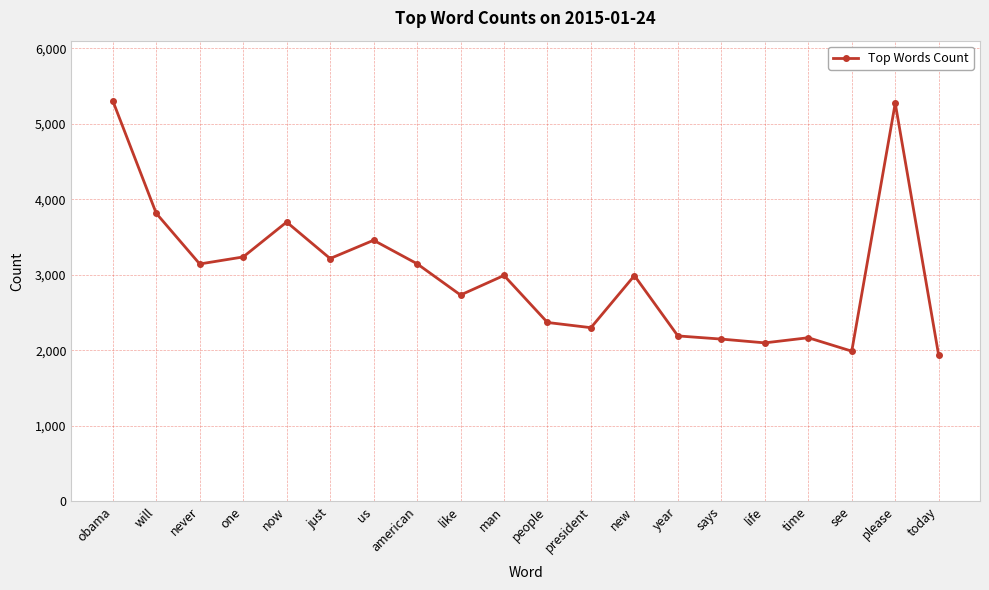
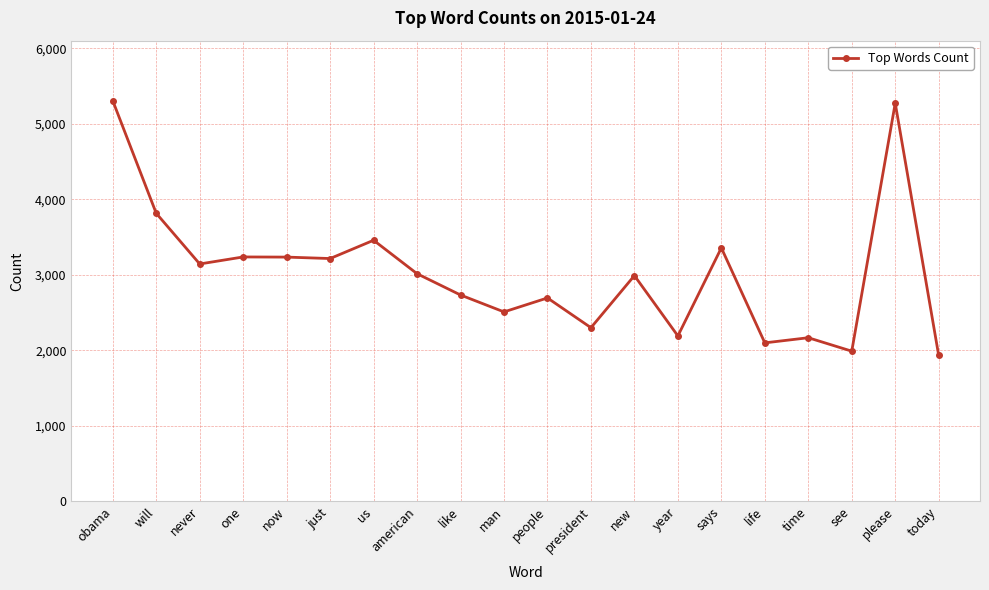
now: 3,700 -> 3,200
american: 3,100 -> 3,000
man: 3,000 -> 2,500
people: 2,400 -> 2,700
says: 2,100 -> 3,400
